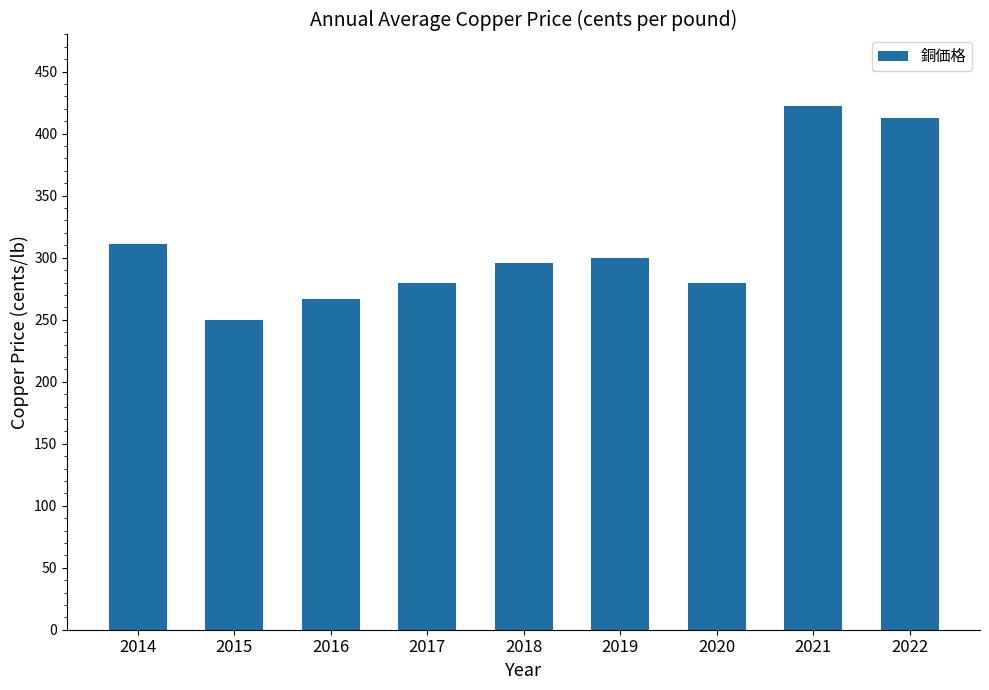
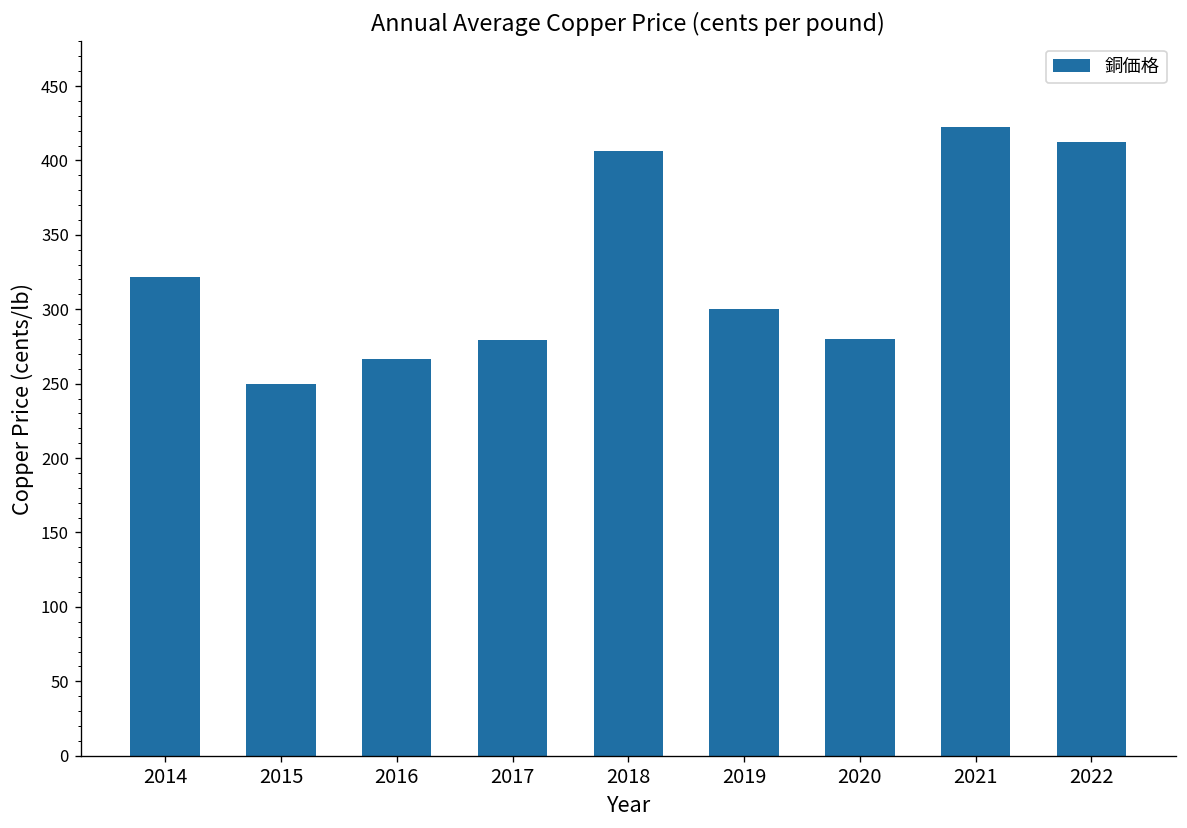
2014: 311 -> 322
2018: 296 -> 407
